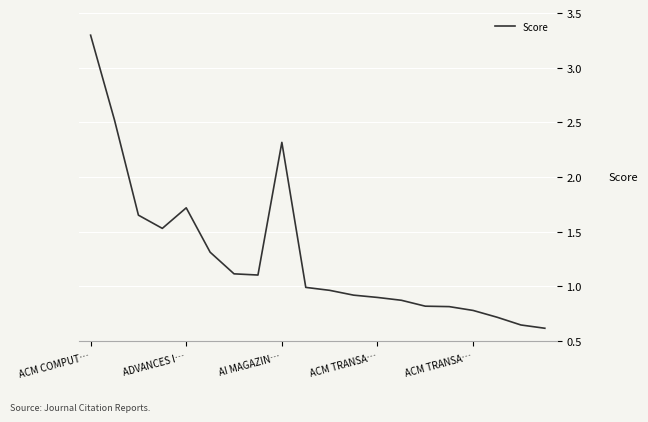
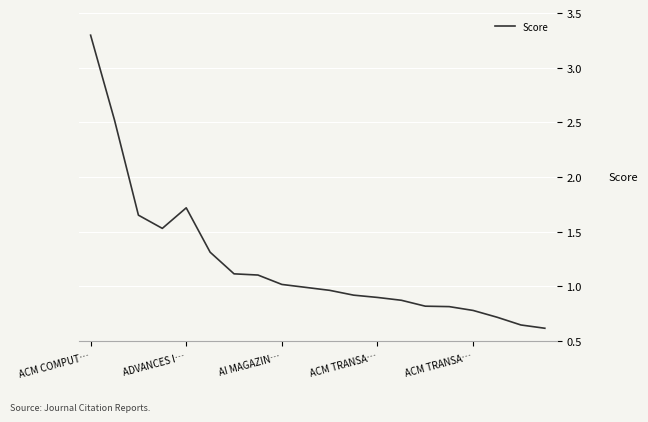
AI MAGAZIN…: 2.32 -> 1.02
